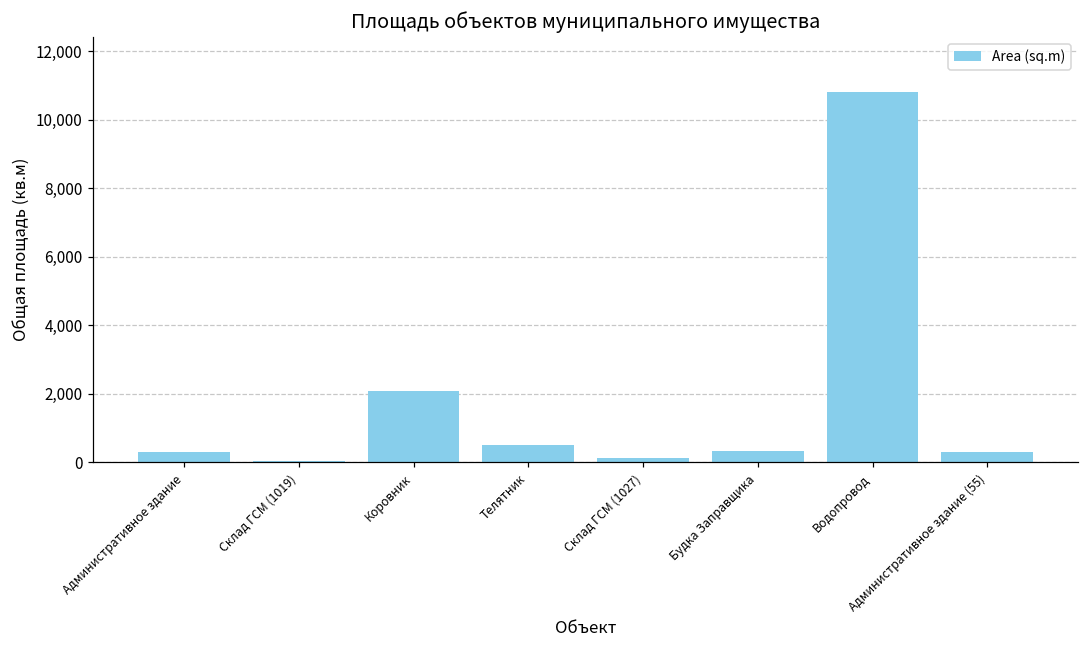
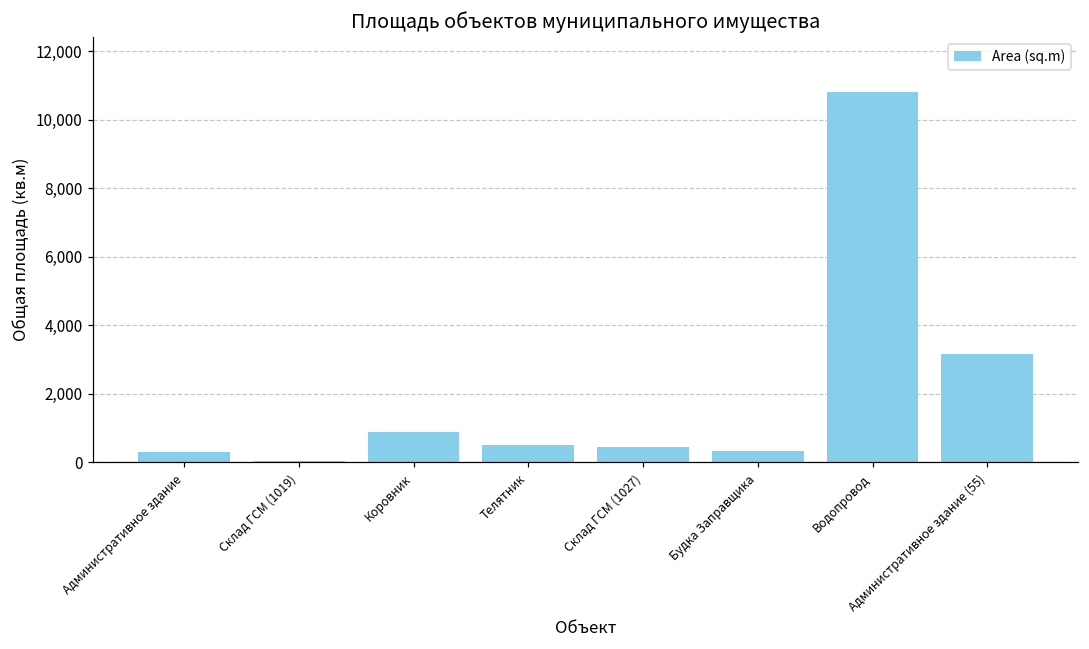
Коровник: 2,100 -> 900
Склад ГСМ (1027): 100 -> 400
Административное здание (55): 300 -> 3,200
